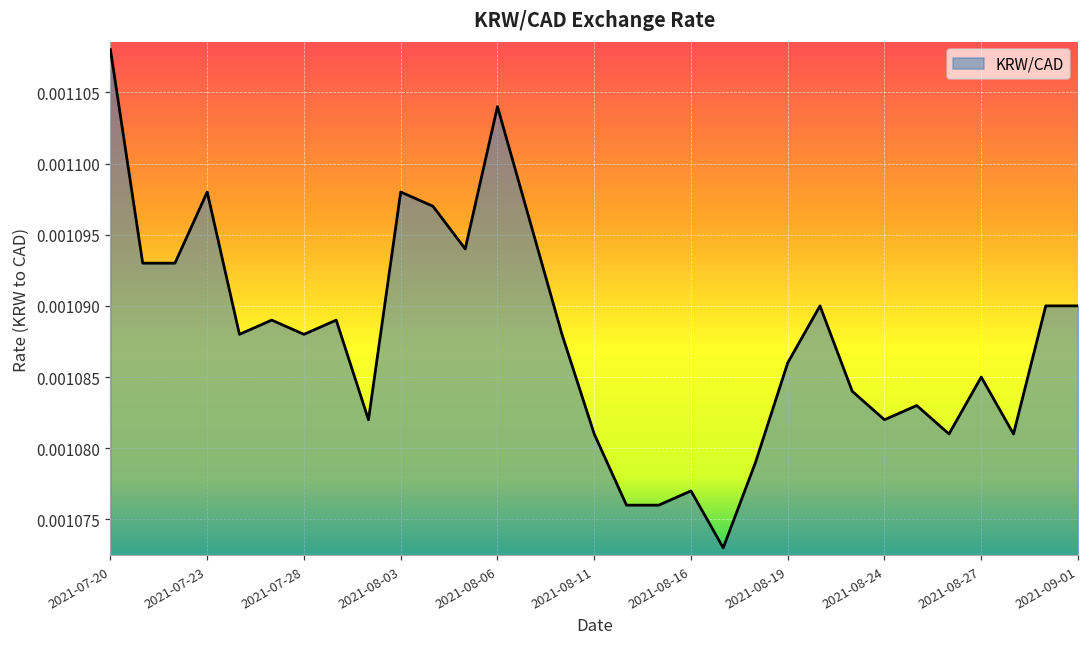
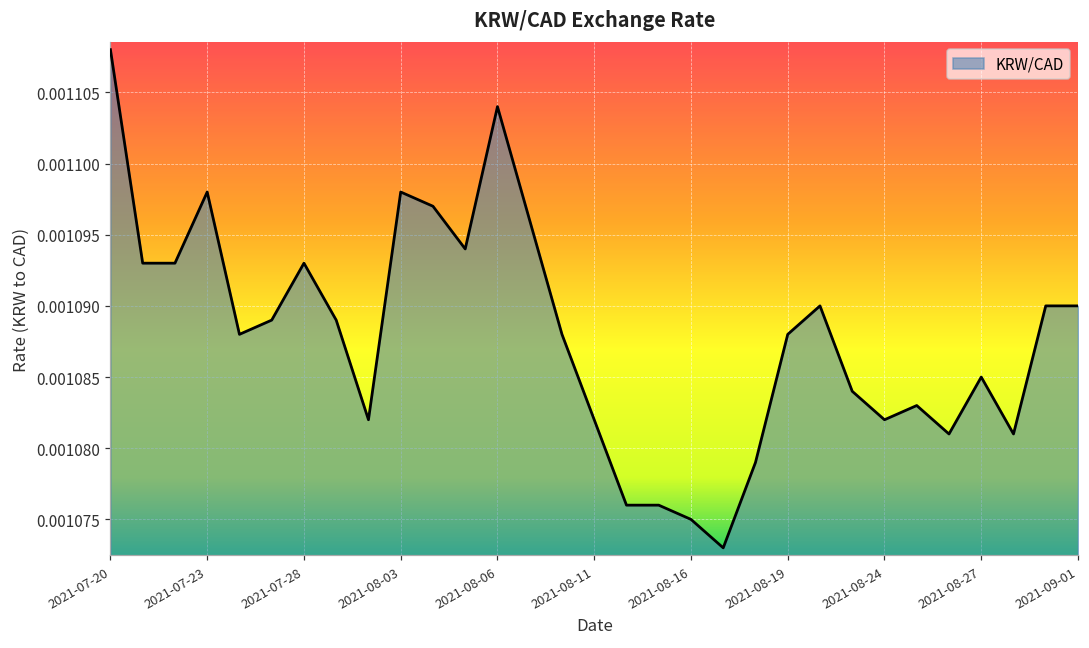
2021-07-28: 0.001088 -> 0.001093
2021-08-11: 0.001081 -> 0.001082
2021-08-16: 0.001077 -> 0.001075
2021-08-19: 0.001086 -> 0.001088
